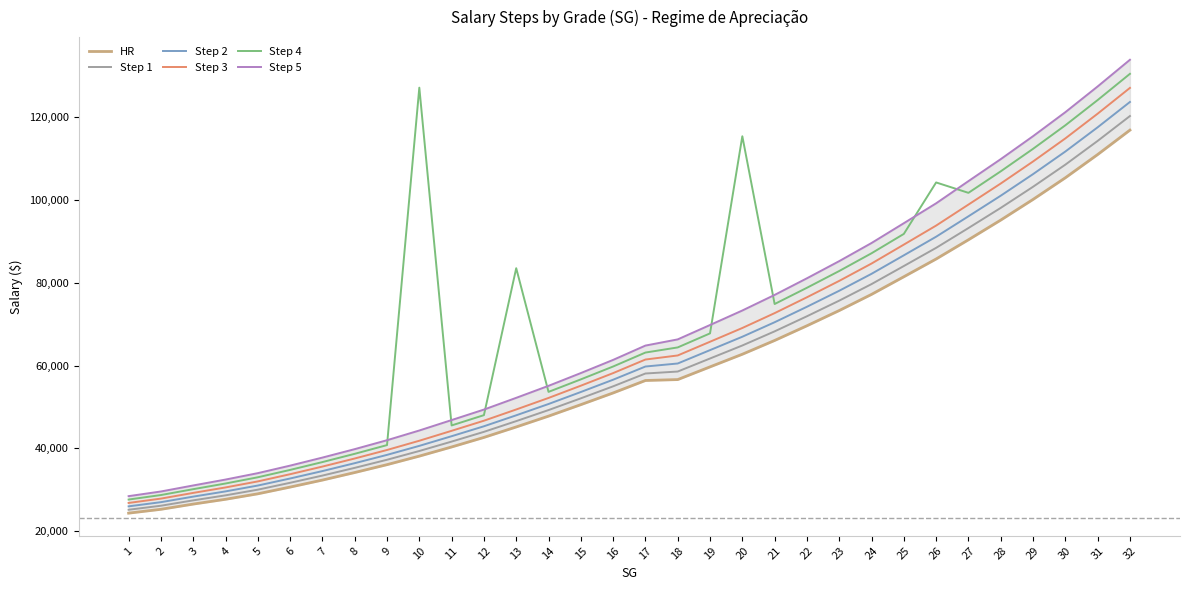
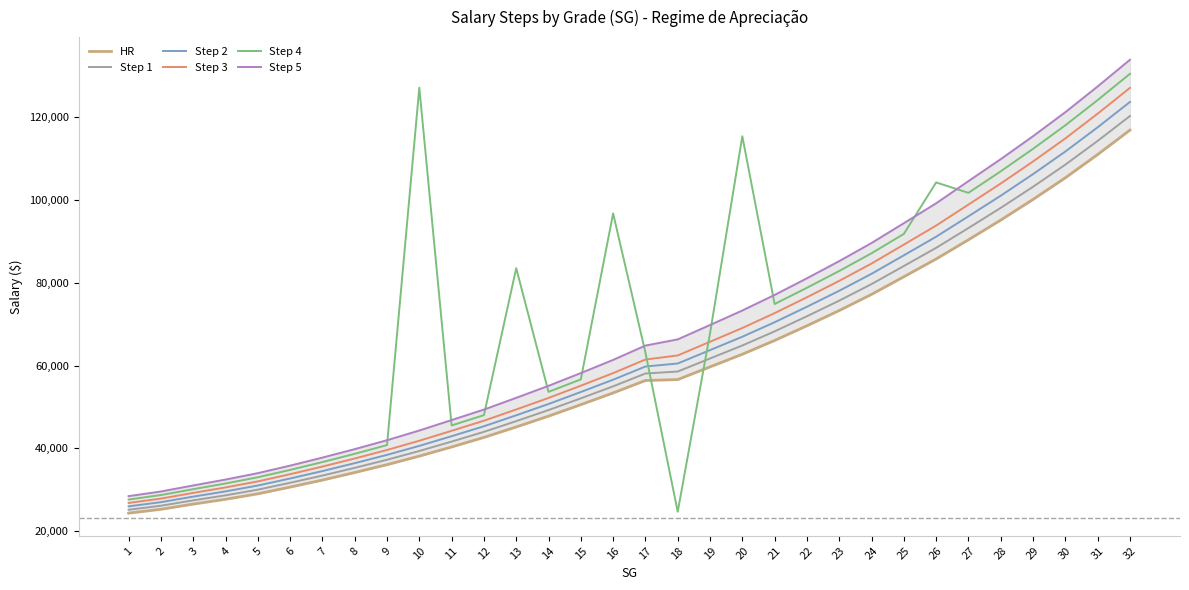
Step 4, 16: 60,000 -> 97,000
Step 4, 18: 64,000 -> 25,000
